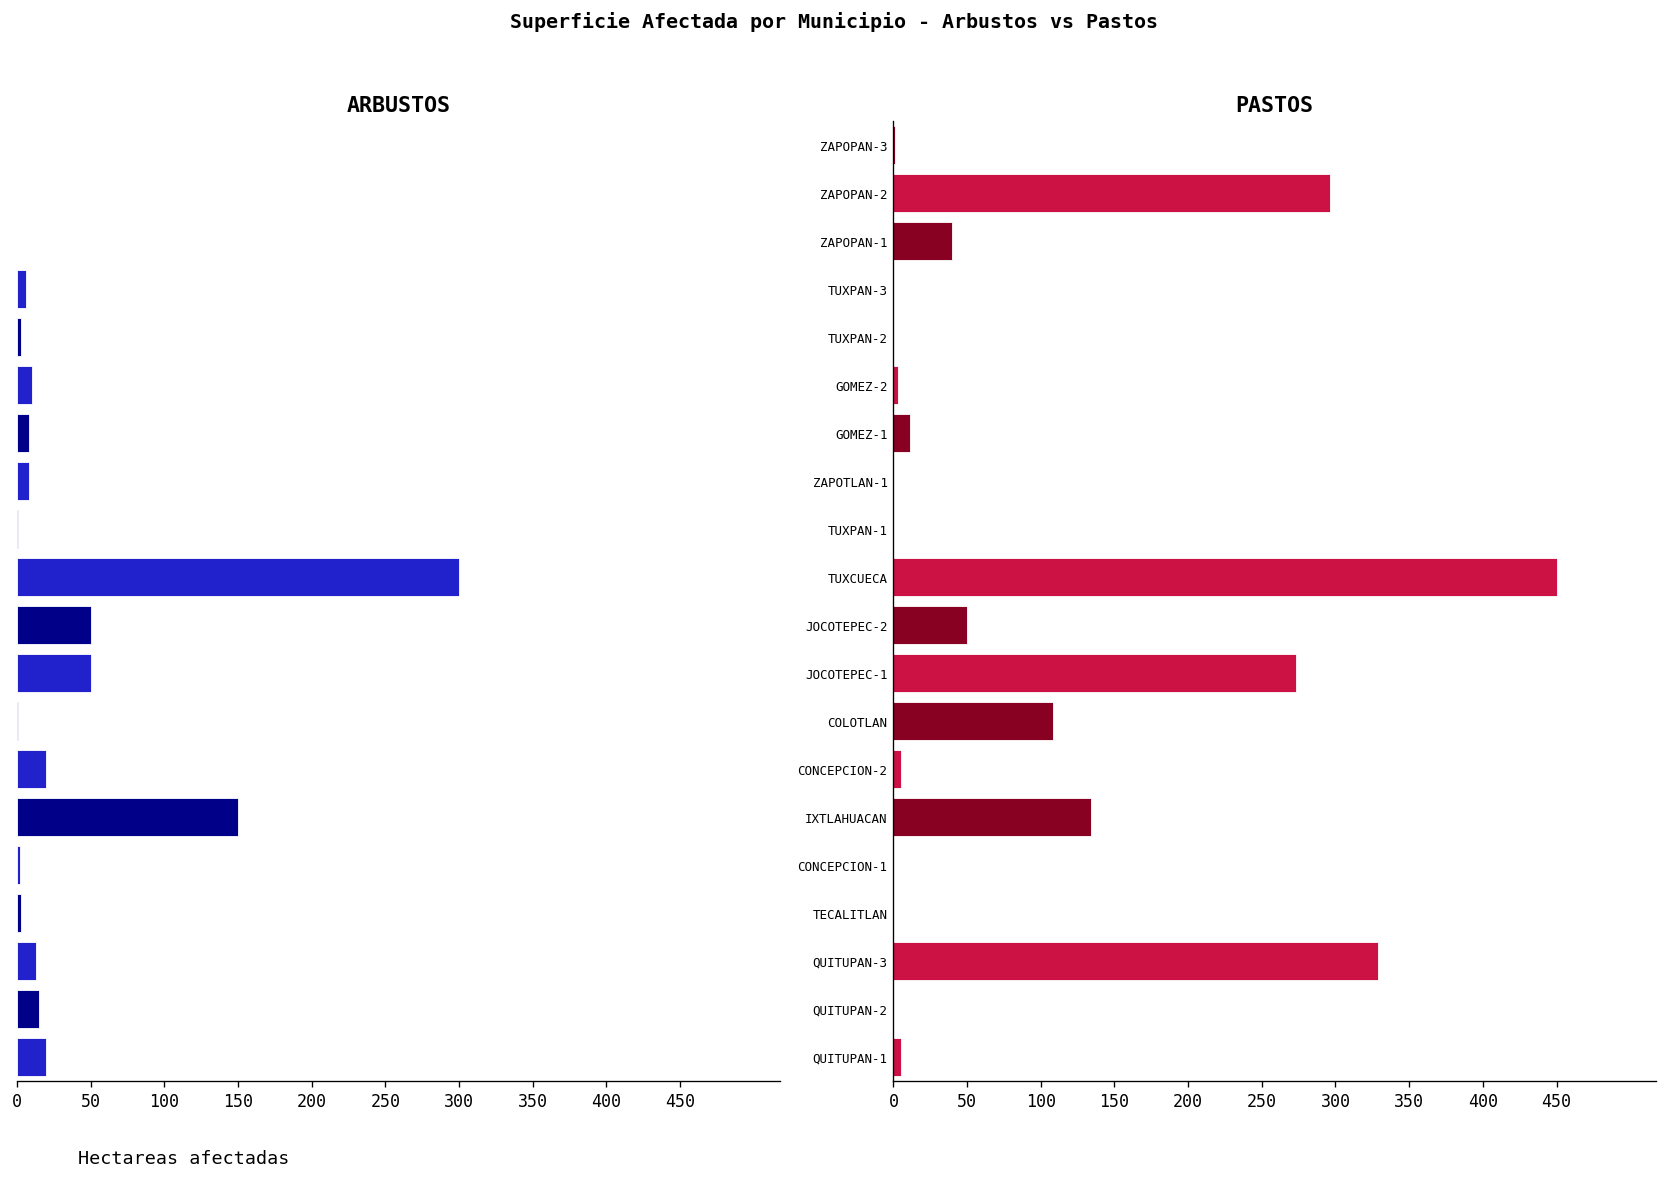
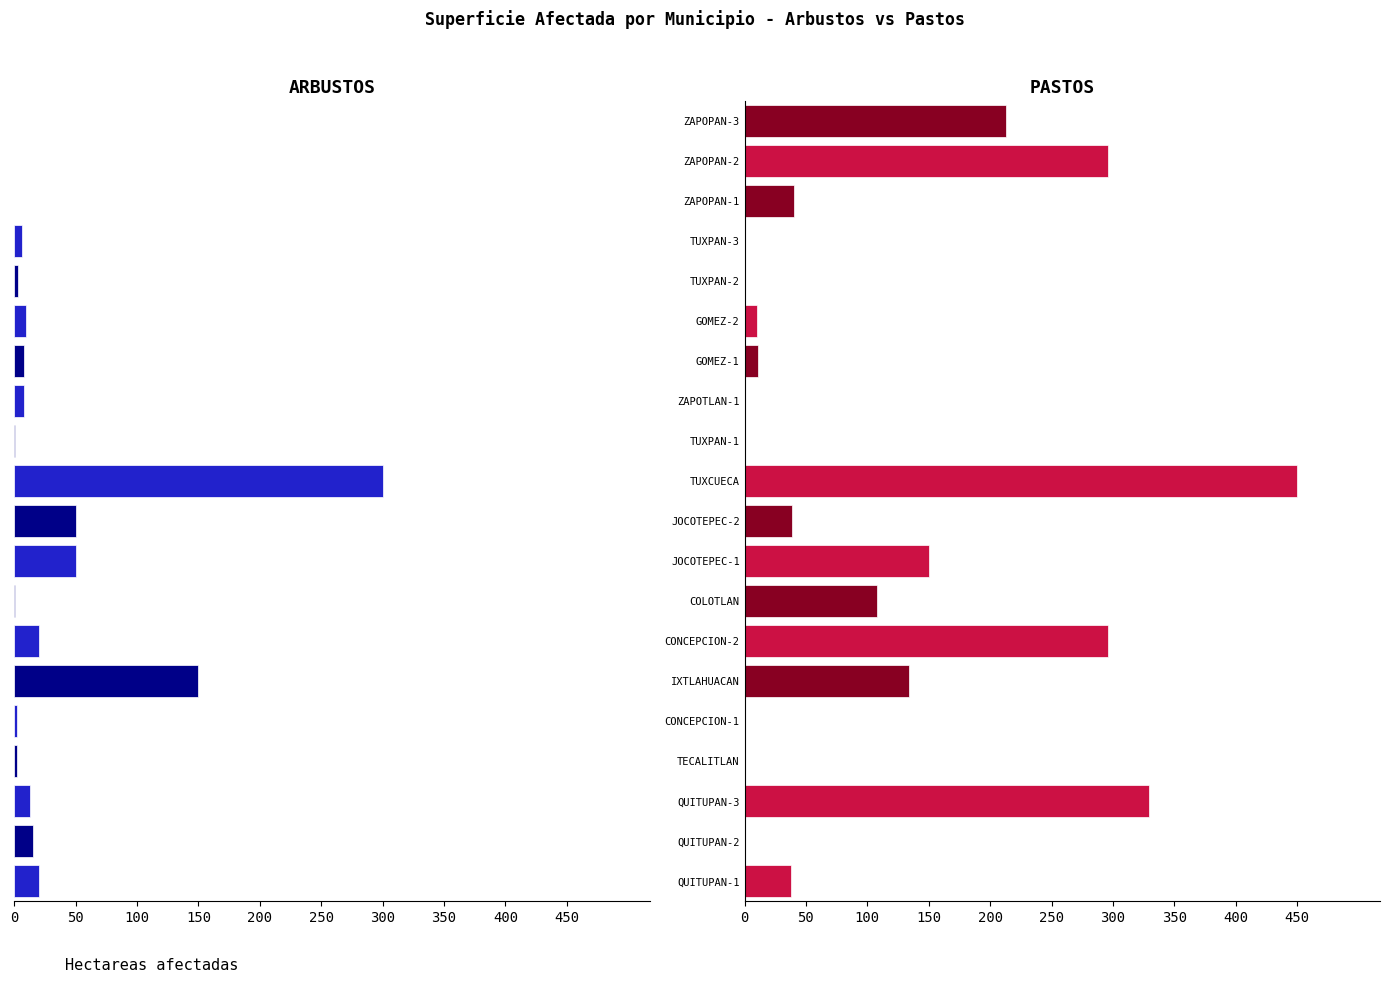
PASTOS, ZAPOPAN-3: 1 -> 213
PASTOS, GOMEZ-2: 3 -> 10
PASTOS, JOCOTEPEC-2: 50 -> 39
PASTOS, JOCOTEPEC-1: 273 -> 150
PASTOS, CONCEPCION-2: 5 -> 296
PASTOS, QUITUPAN-1: 5 -> 38
